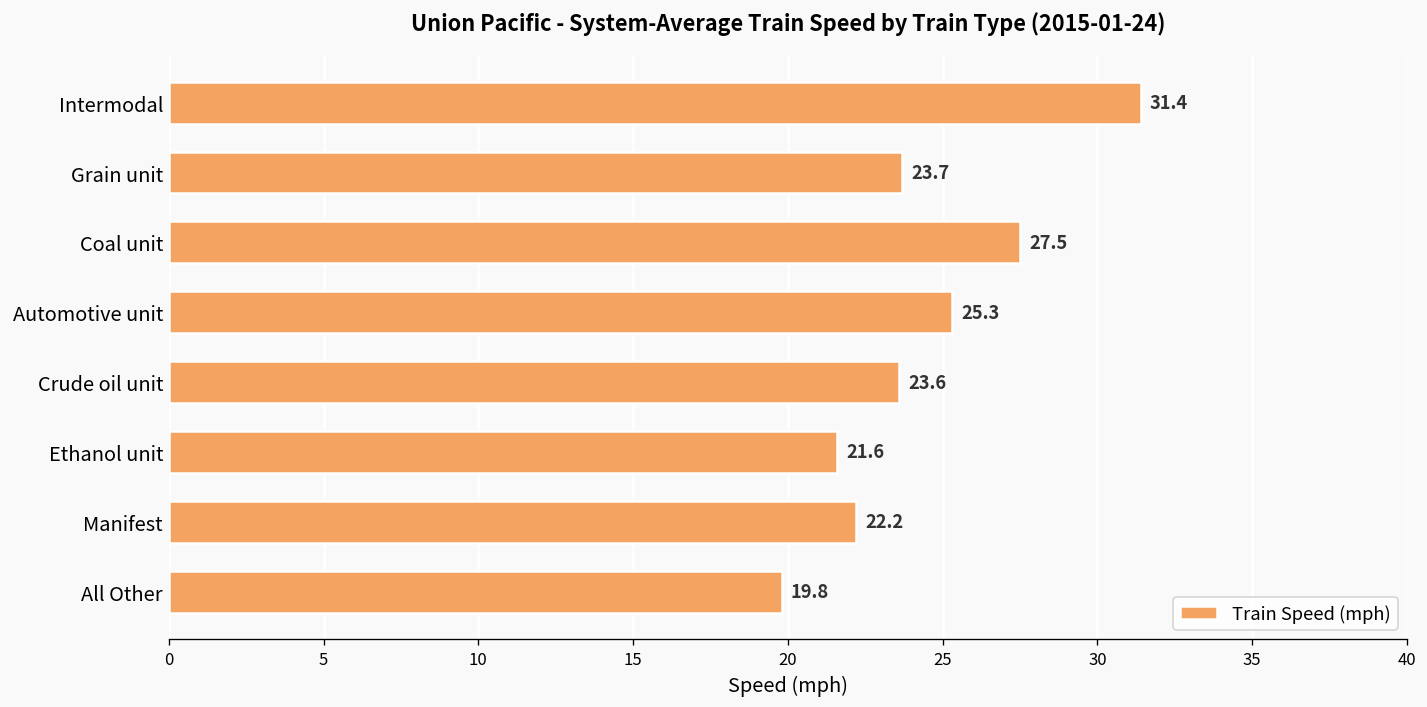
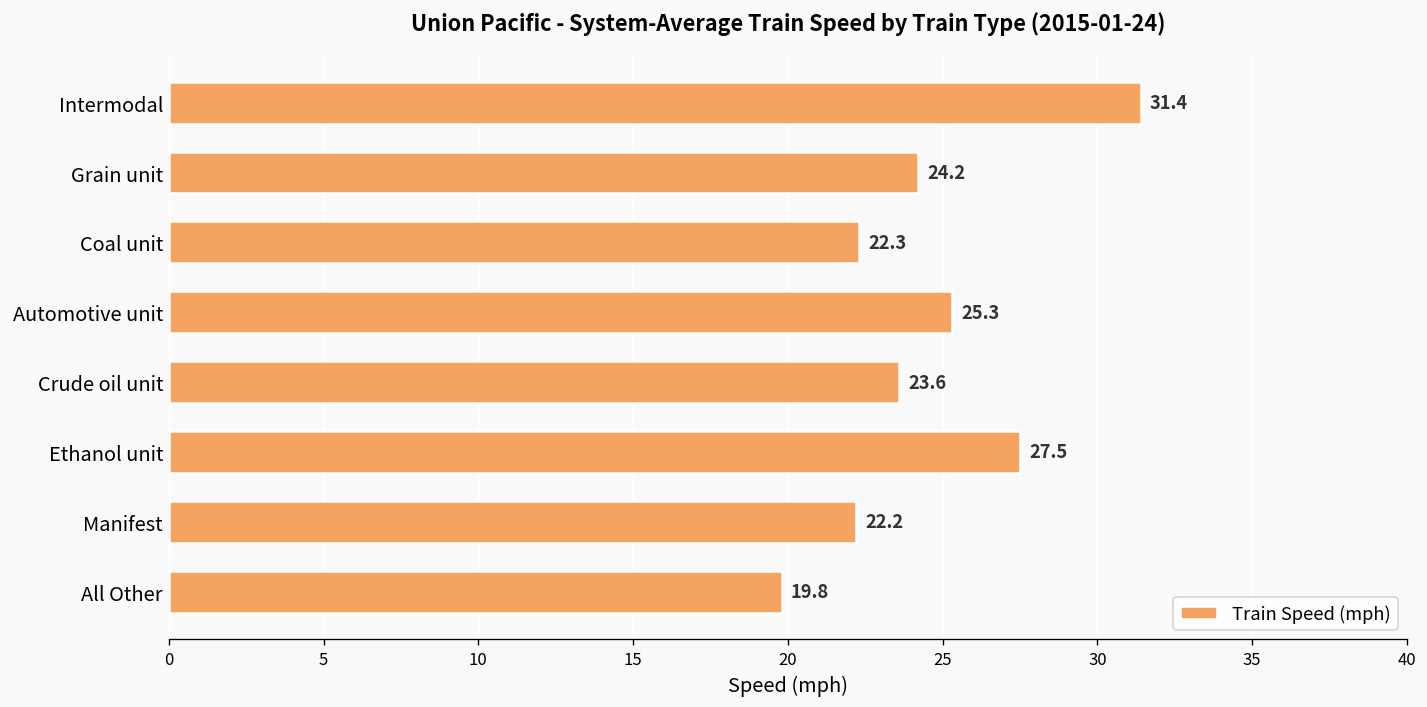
Grain unit: 23.7 -> 24.2
Coal unit: 27.5 -> 22.3
Ethanol unit: 21.6 -> 27.5
